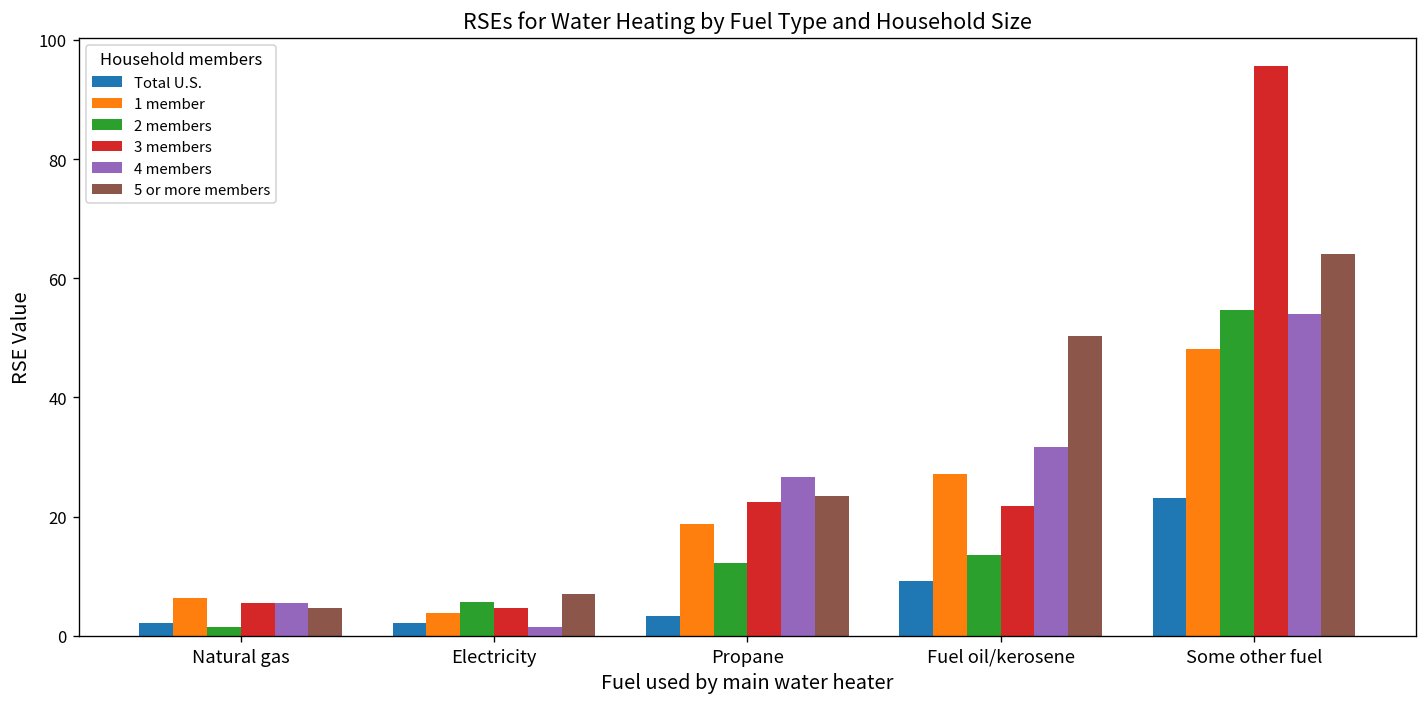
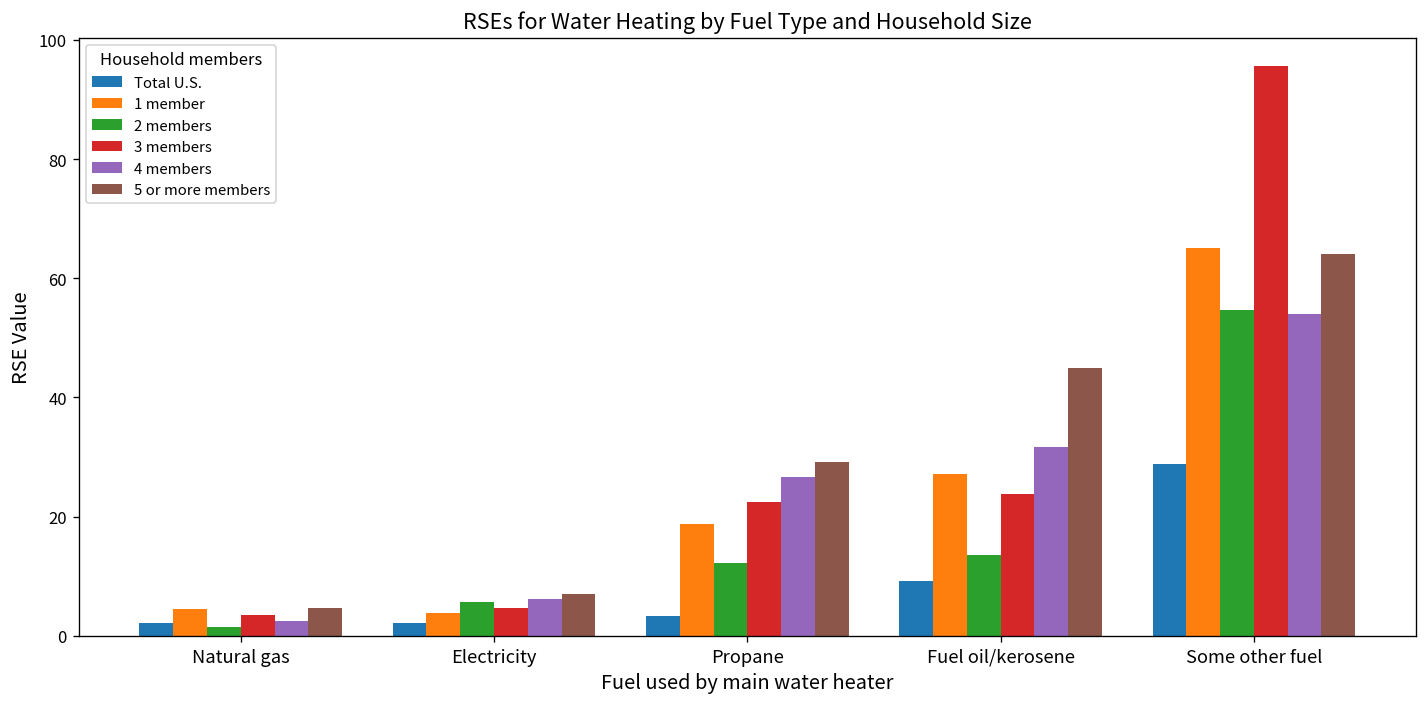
1 member, Natural gas: 6 -> 5
3 members, Natural gas: 6 -> 4
4 members, Natural gas: 5 -> 2
4 members, Electricity: 1 -> 6
5 or more members, Propane: 23 -> 29
3 members, Fuel oil/kerosene: 22 -> 24
5 or more members, Fuel oil/kerosene: 50 -> 45
Total U.S., Some other fuel: 23 -> 29
1 member, Some other fuel: 48 -> 65
